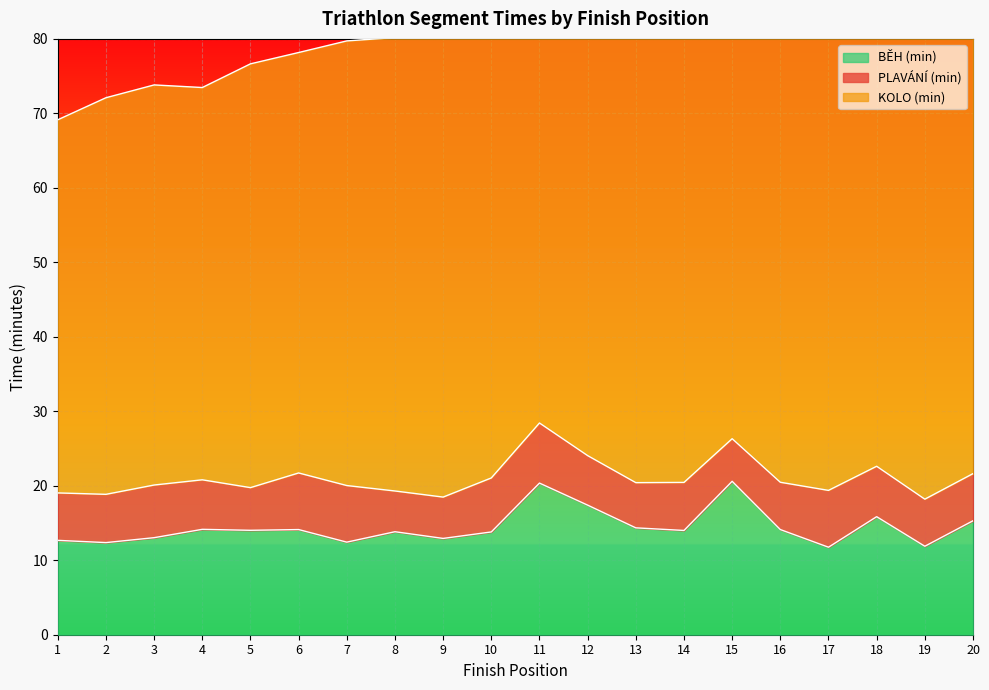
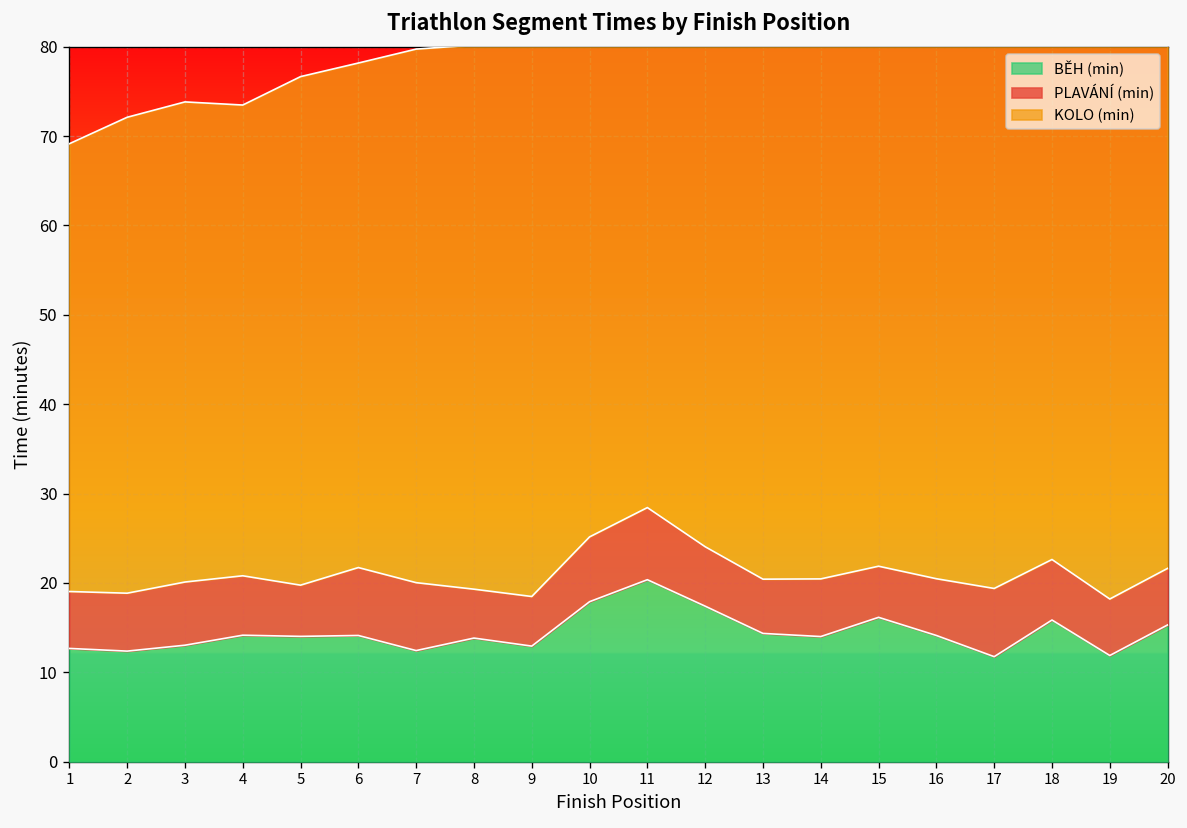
BĚH (min), 10: 14 -> 18
BĚH (min), 15: 21 -> 16
